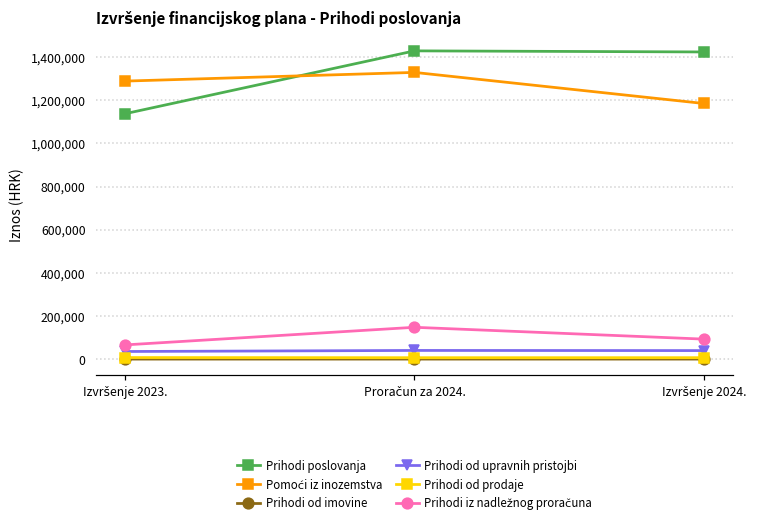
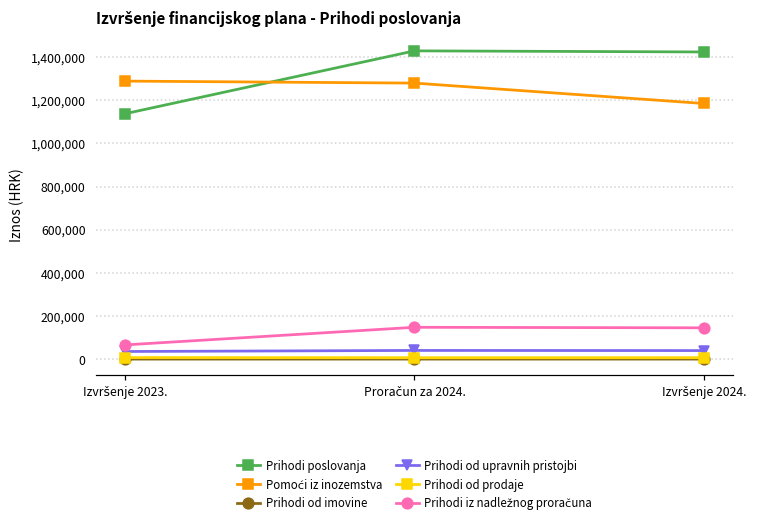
Pomoći iz inozemstva, Proračun za 2024.: 1,330,000 -> 1,280,000
Prihodi iz nadležnog proračuna, Izvršenje 2024.: 90,000 -> 140,000
